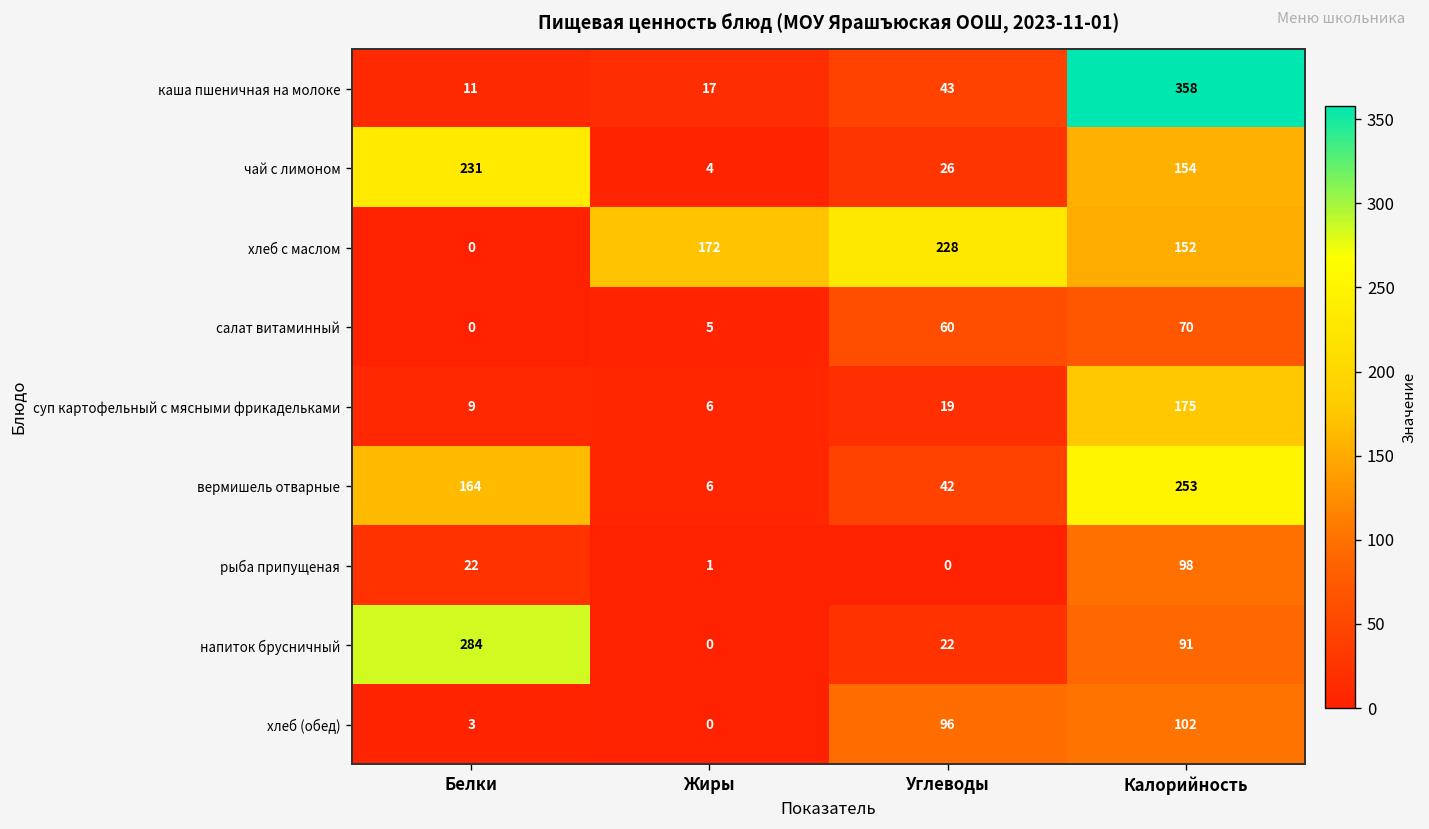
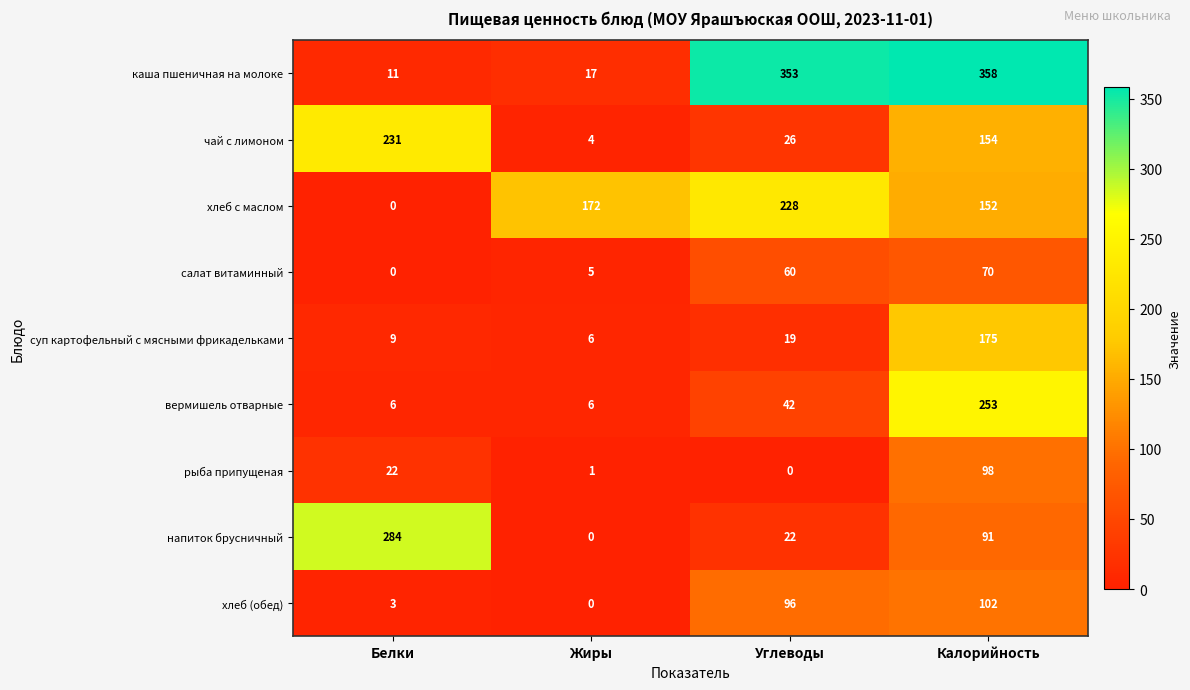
каша пшеничная на молоке, Углеводы: 43 -> 353
вермишель отварные, Белки: 164 -> 6
